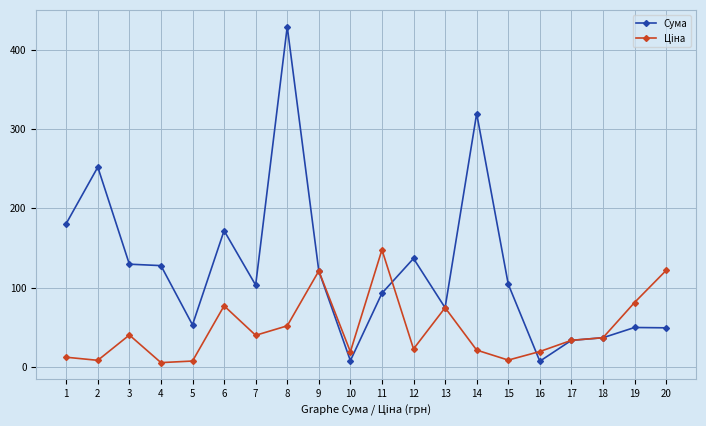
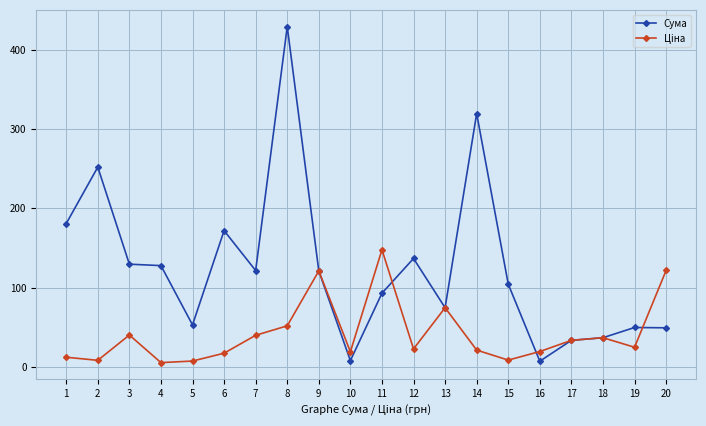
Ціна, 6: 80 -> 20
Сума, 7: 100 -> 120
Ціна, 19: 80 -> 20
